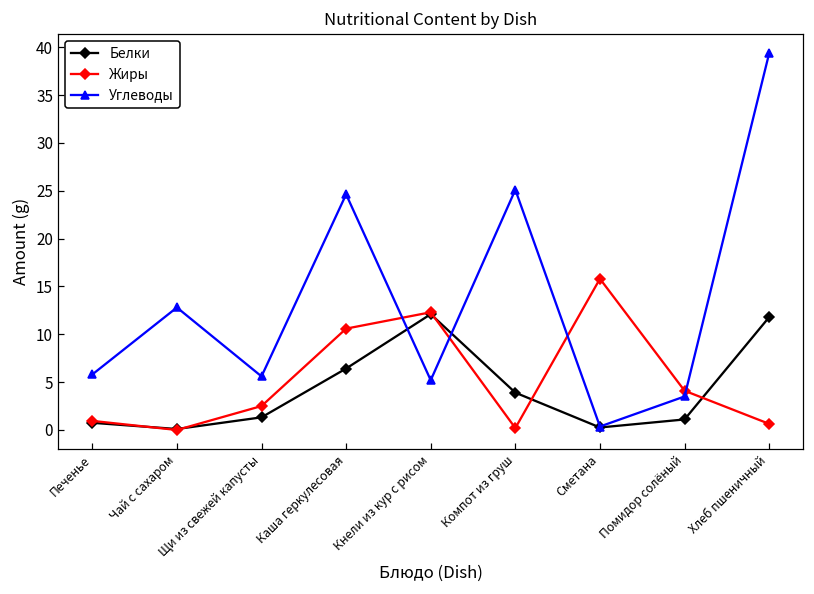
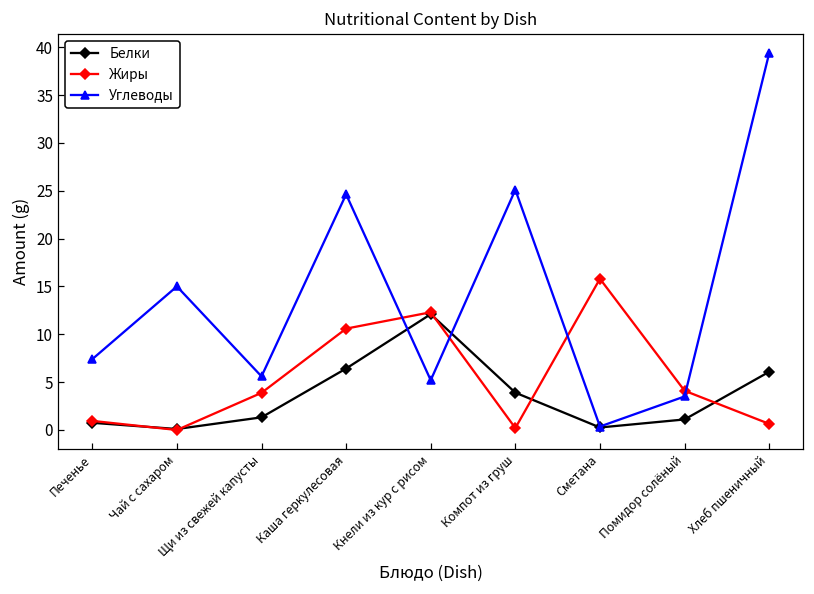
Углеводы, Печенье: 6 -> 7
Углеводы, Чай с сахаром: 13 -> 15
Жиры, Щи из свежей капусты: 3 -> 4
Белки, Хлеб пшеничный: 12 -> 6
